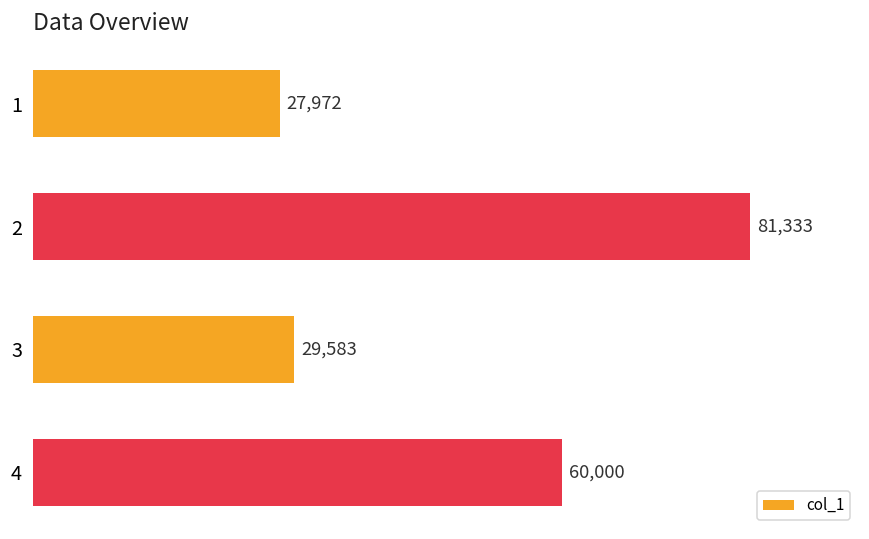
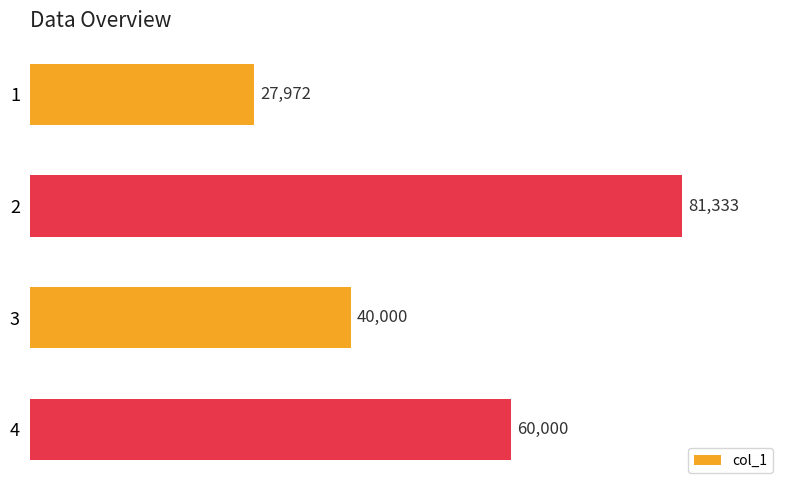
3: 29,583 -> 40,000
